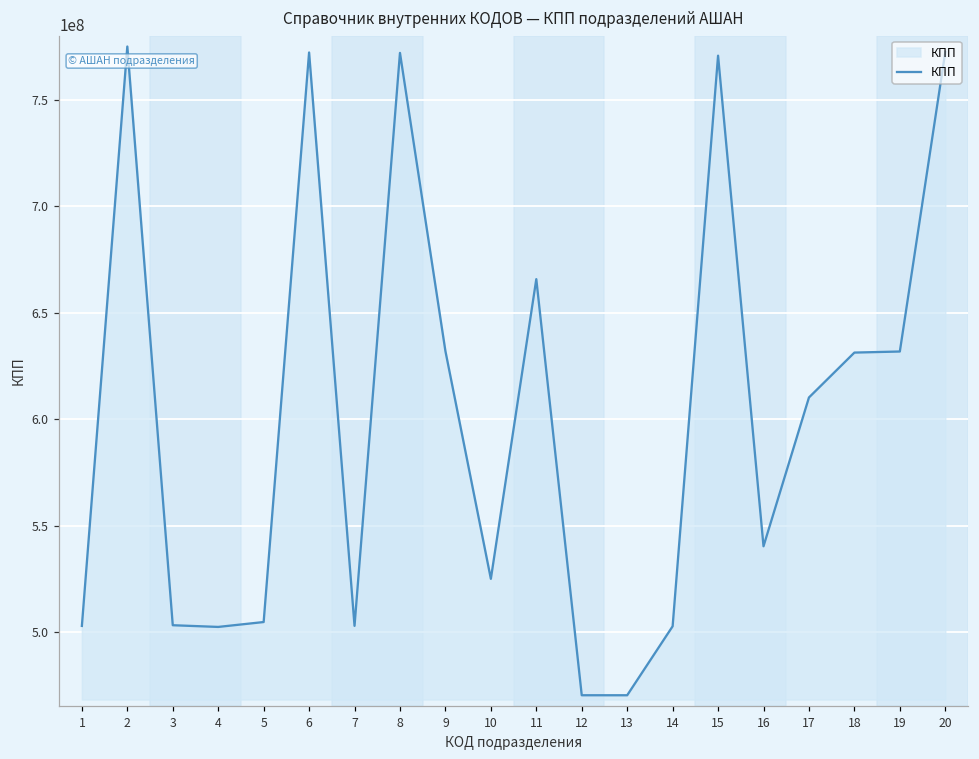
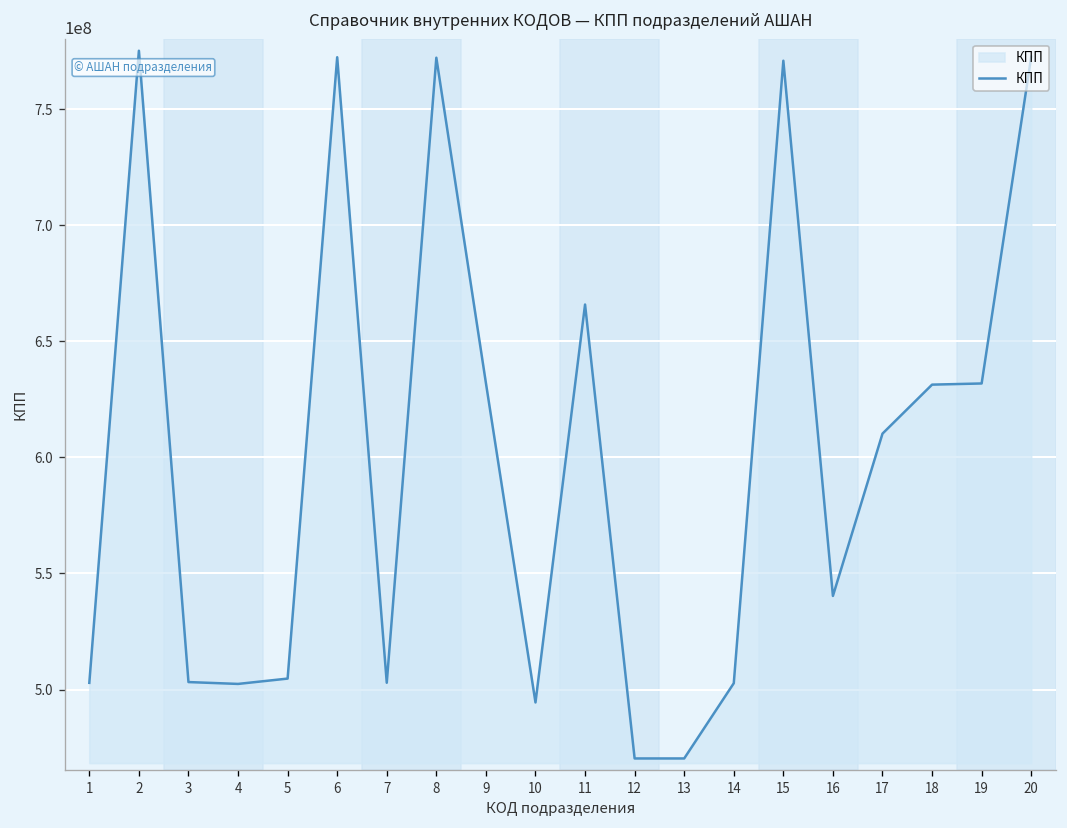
10: 525000000 -> 494000000
